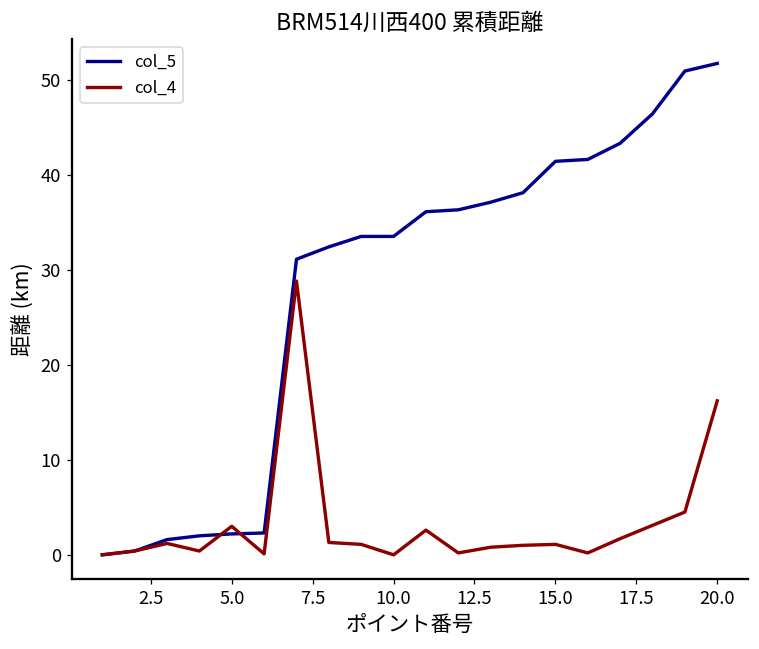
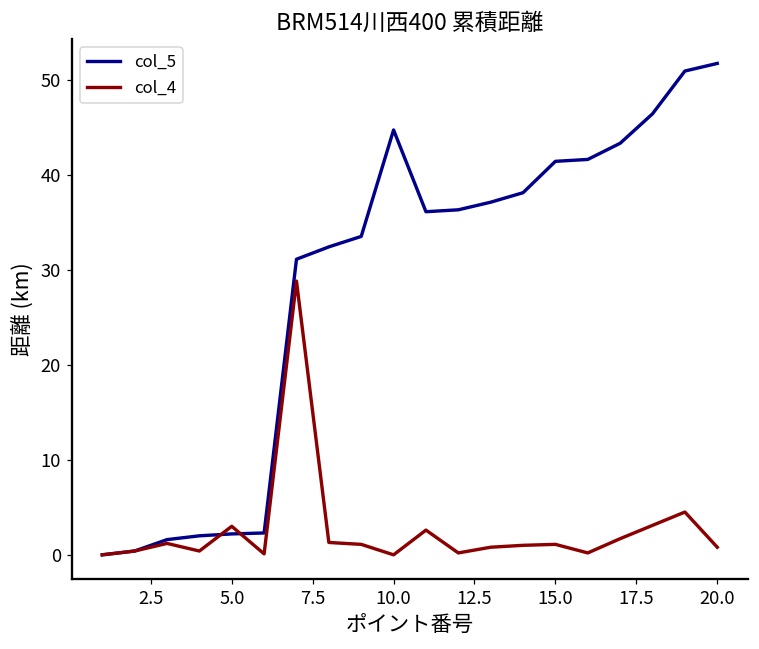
col_5, 10.0: 34 -> 45
col_4, 20.0: 16 -> 1
